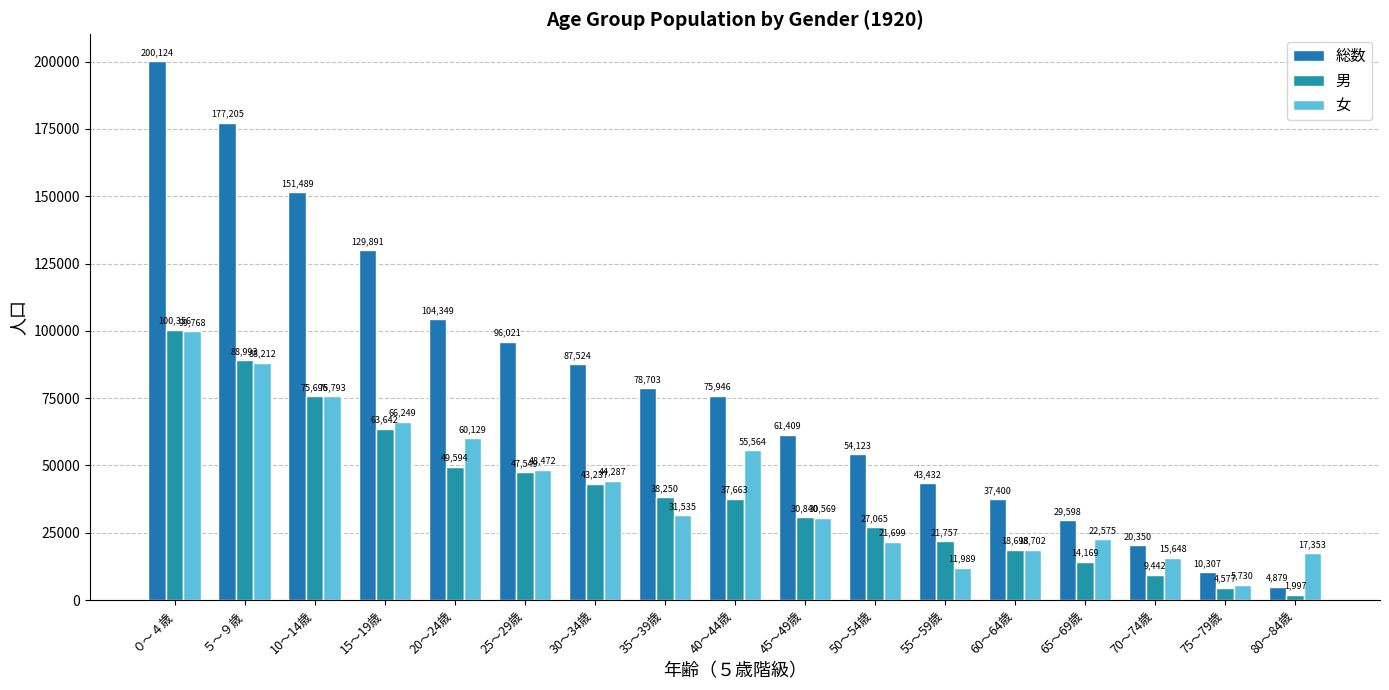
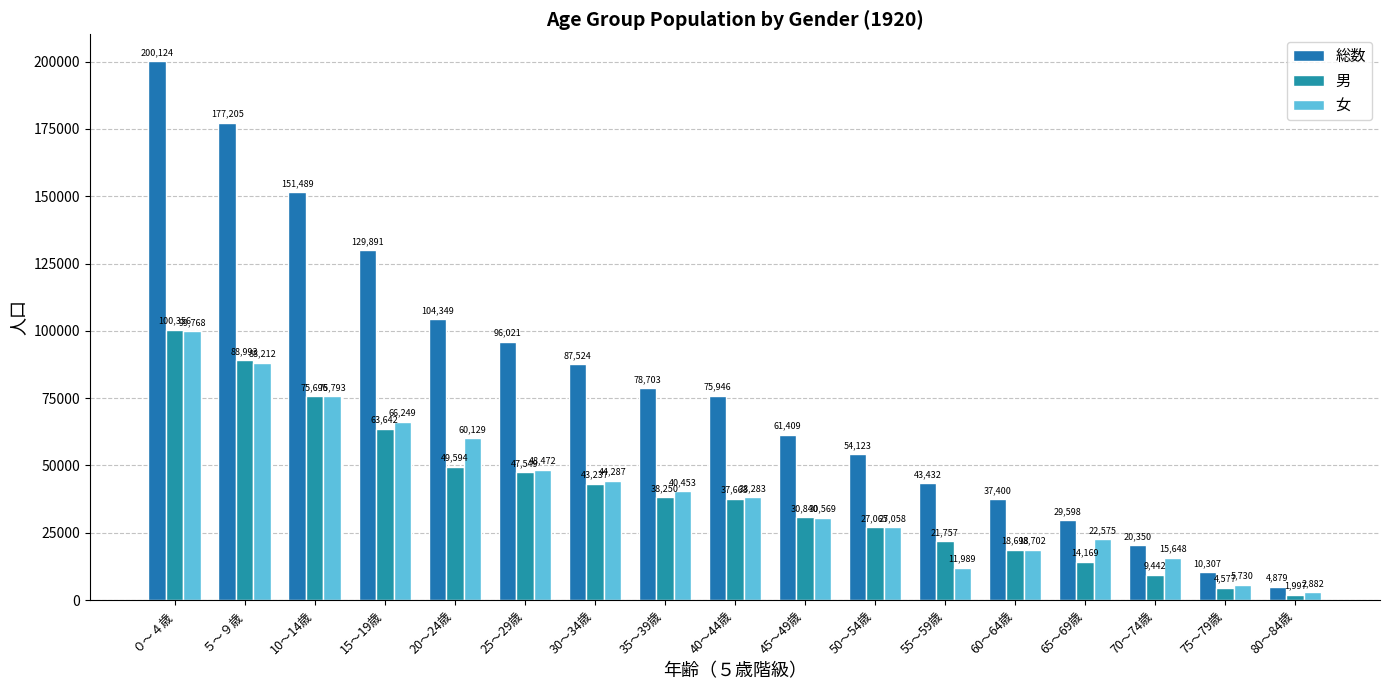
女, 35～39歳: 31,535 -> 40,453
女, 40～44歳: 55,564 -> 38,283
女, 50～54歳: 21,699 -> 27,058
女, 80～84歳: 17,353 -> 2,882
